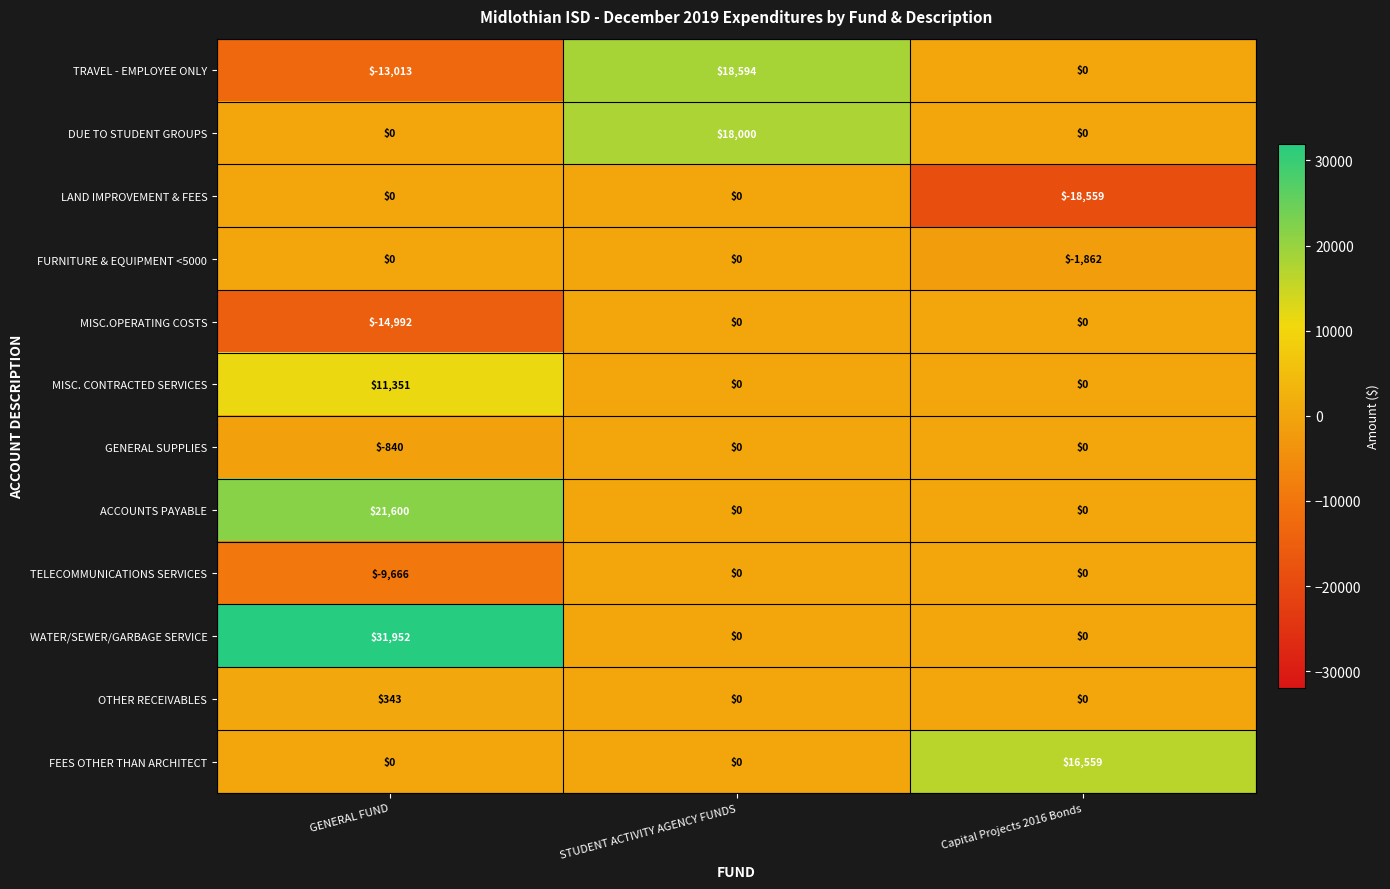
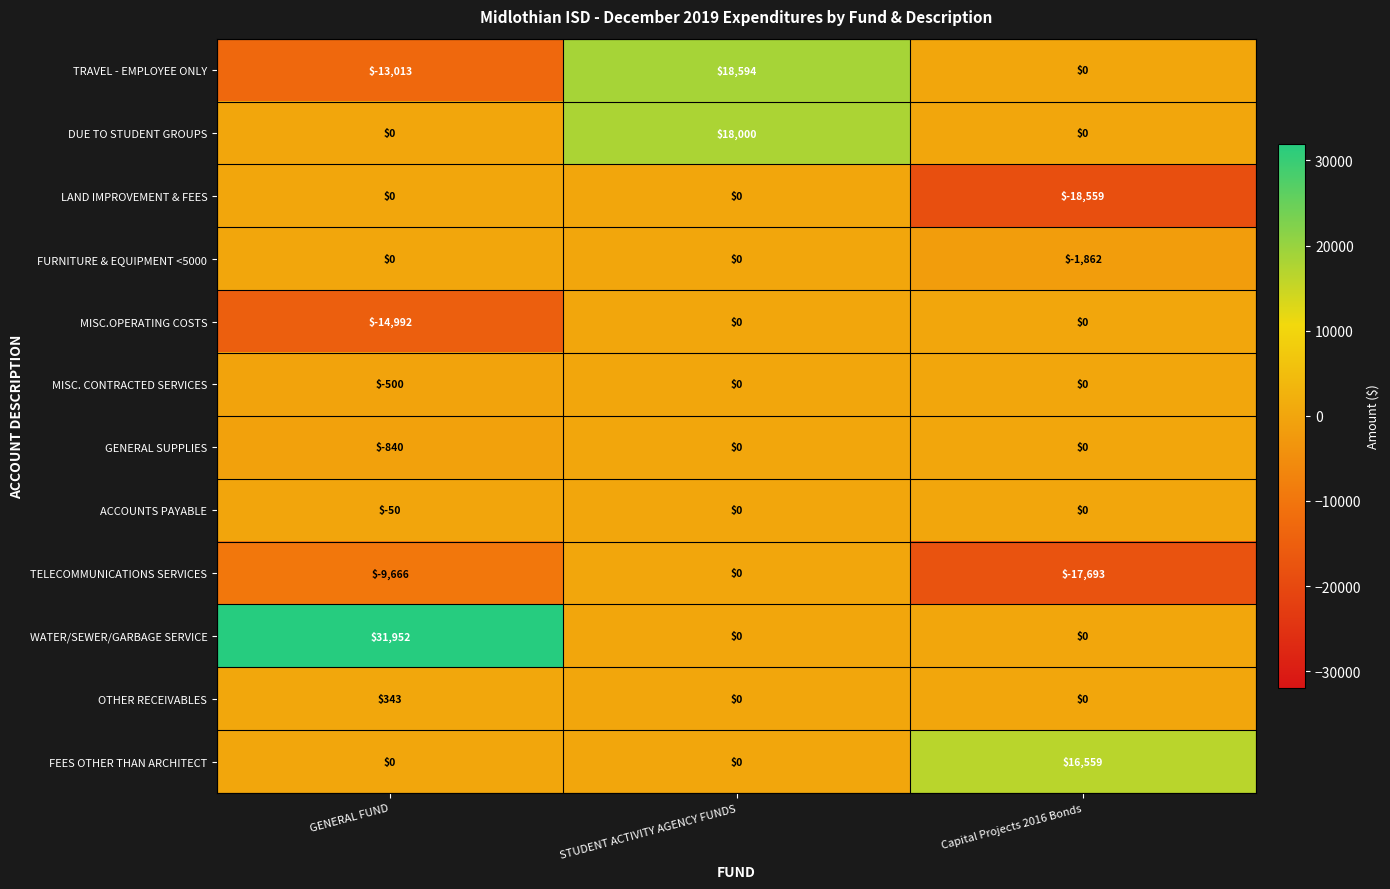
MISC. CONTRACTED SERVICES, GENERAL FUND: $11,351 -> $-500
ACCOUNTS PAYABLE, GENERAL FUND: $21,600 -> $-50
TELECOMMUNICATIONS SERVICES, Capital Projects 2016 Bonds: $0 -> $-17,693
